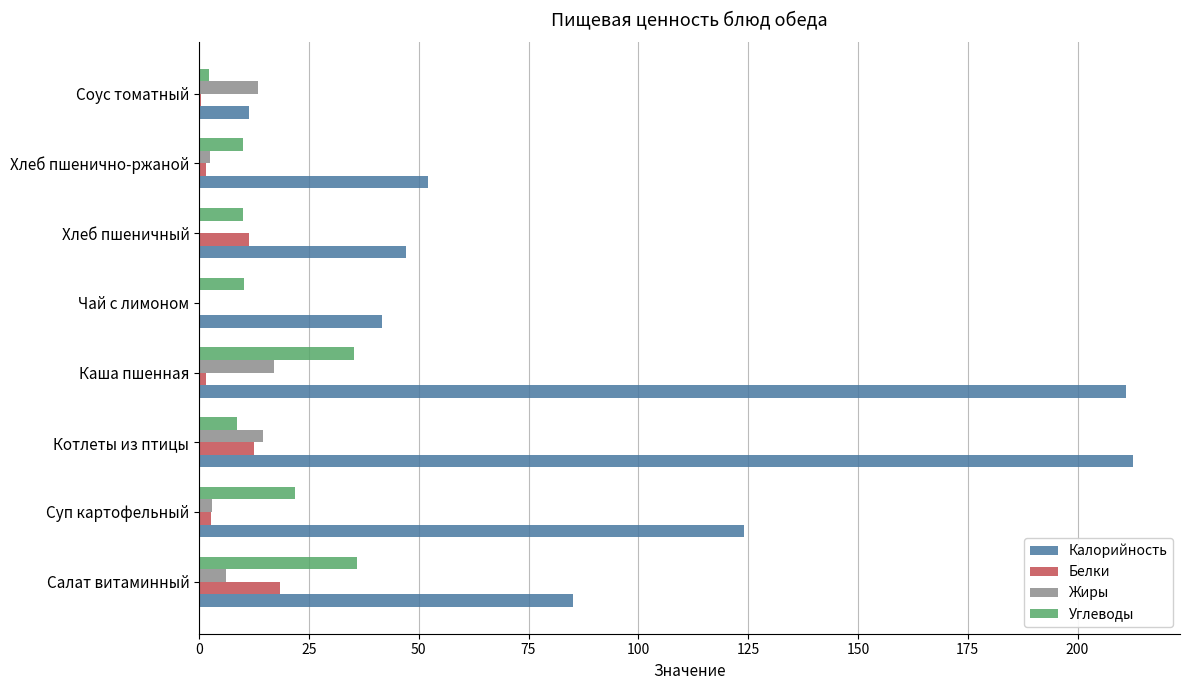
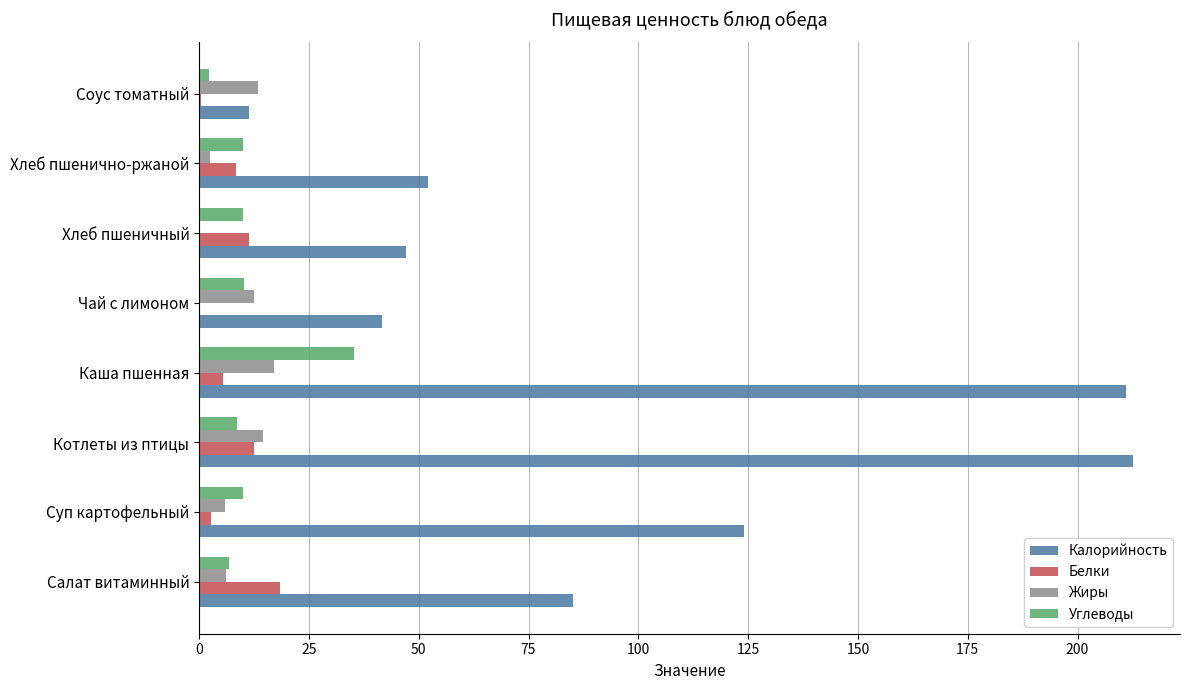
Белки, Хлеб пшенично-ржаной: 2 -> 9
Жиры, Чай с лимоном: 0 -> 12
Белки, Каша пшенная: 2 -> 6
Углеводы, Суп картофельный: 22 -> 10
Жиры, Суп картофельный: 3 -> 6
Углеводы, Салат витаминный: 36 -> 7
